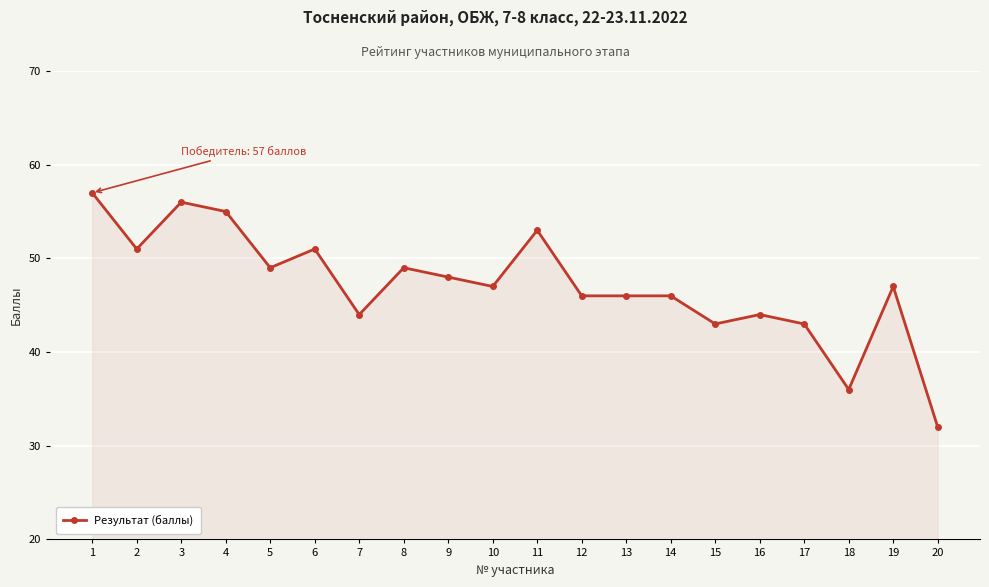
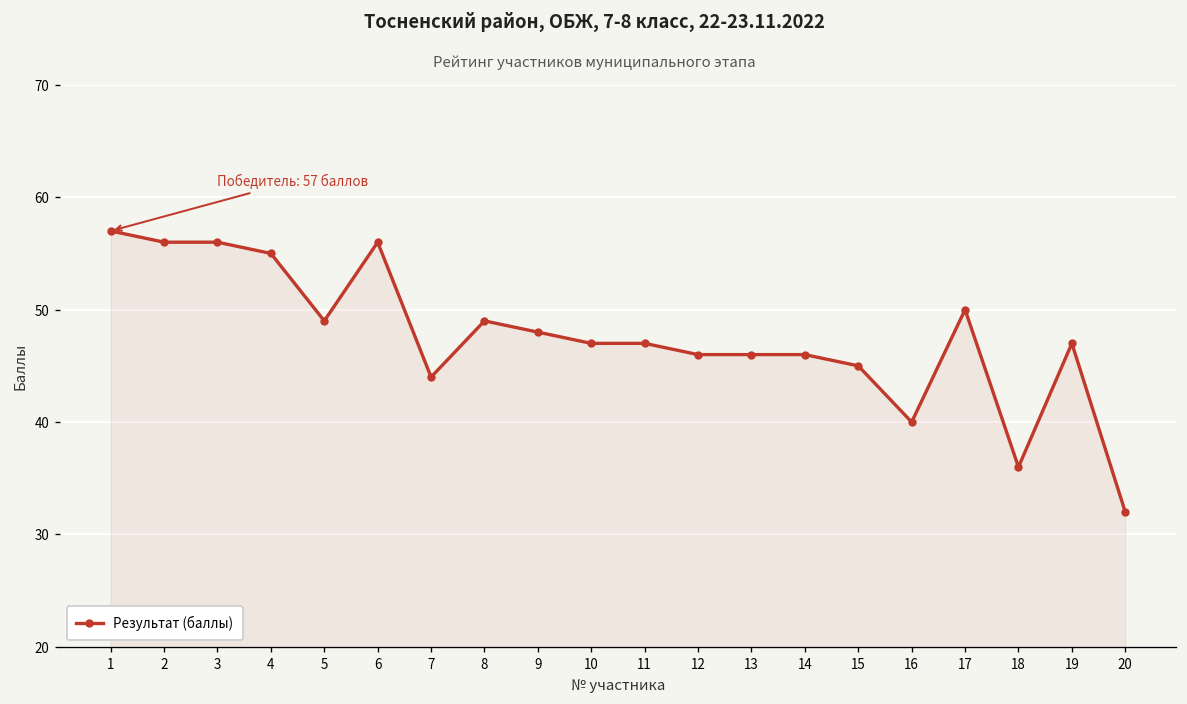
2: 51 -> 56
6: 51 -> 56
11: 53 -> 47
15: 43 -> 45
16: 44 -> 40
17: 43 -> 50
